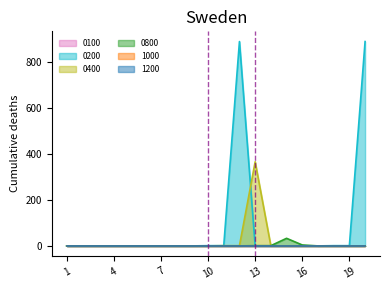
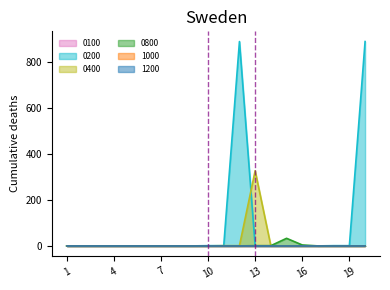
0400, 13: 370 -> 330
